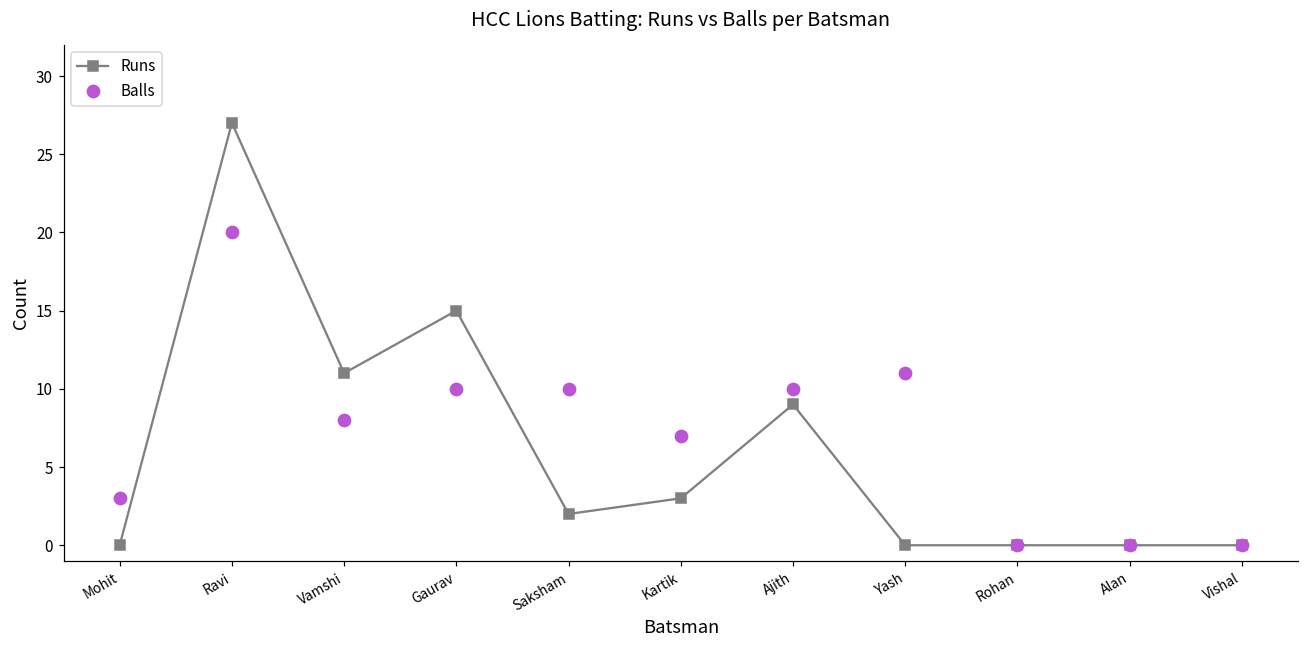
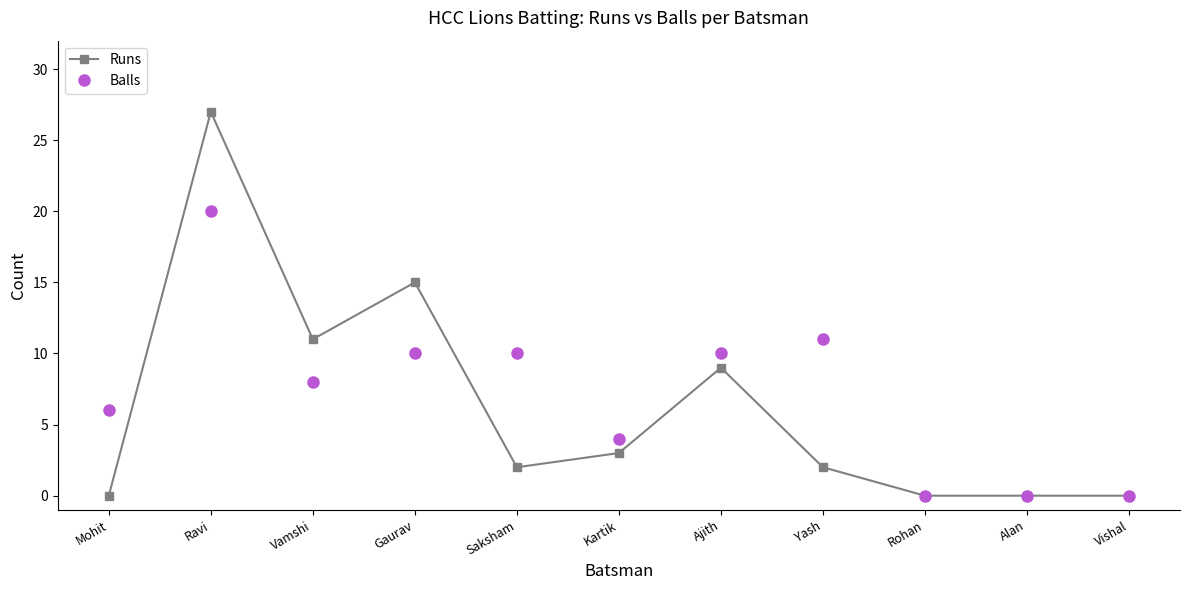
Balls, Mohit: 3 -> 6
Balls, Kartik: 7 -> 4
Runs, Yash: 0 -> 2
